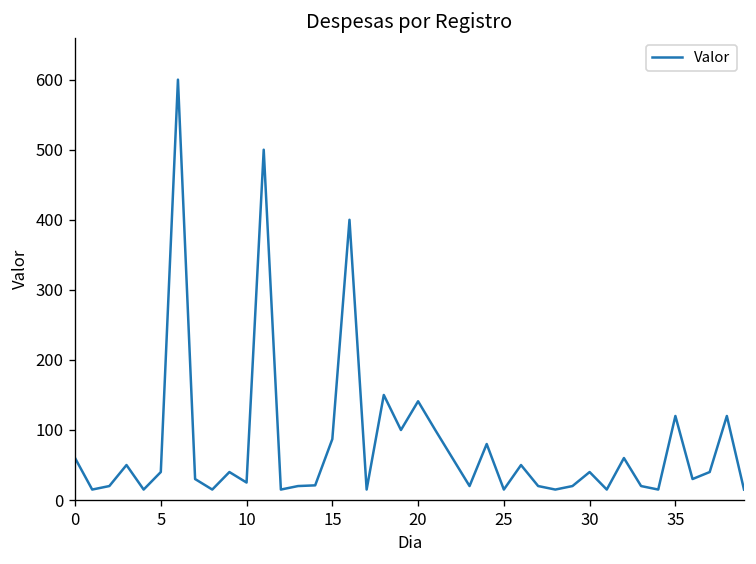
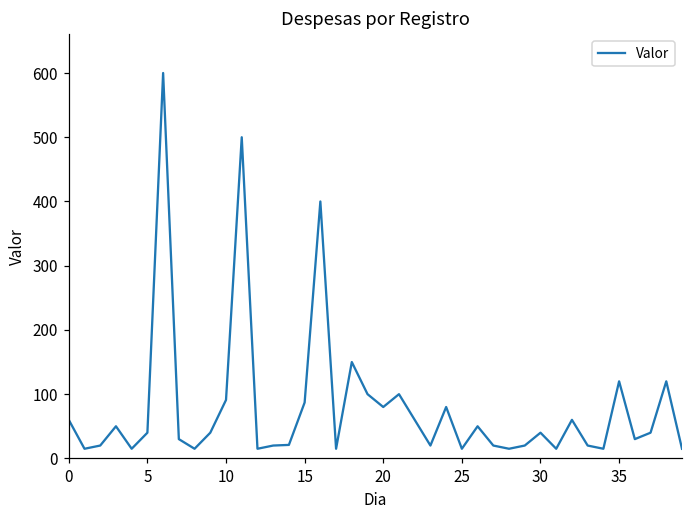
10: 30 -> 90
20: 140 -> 80
